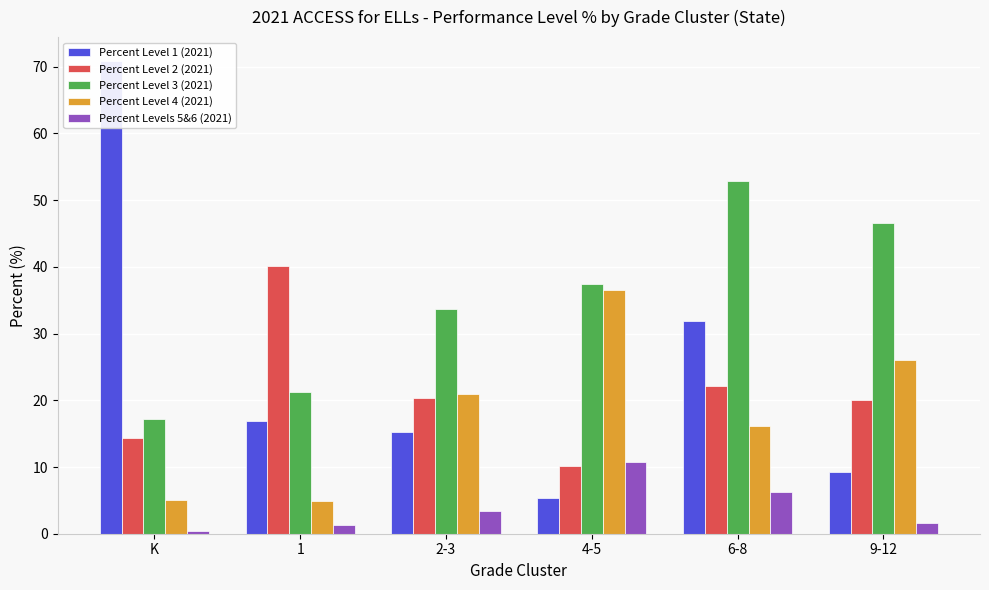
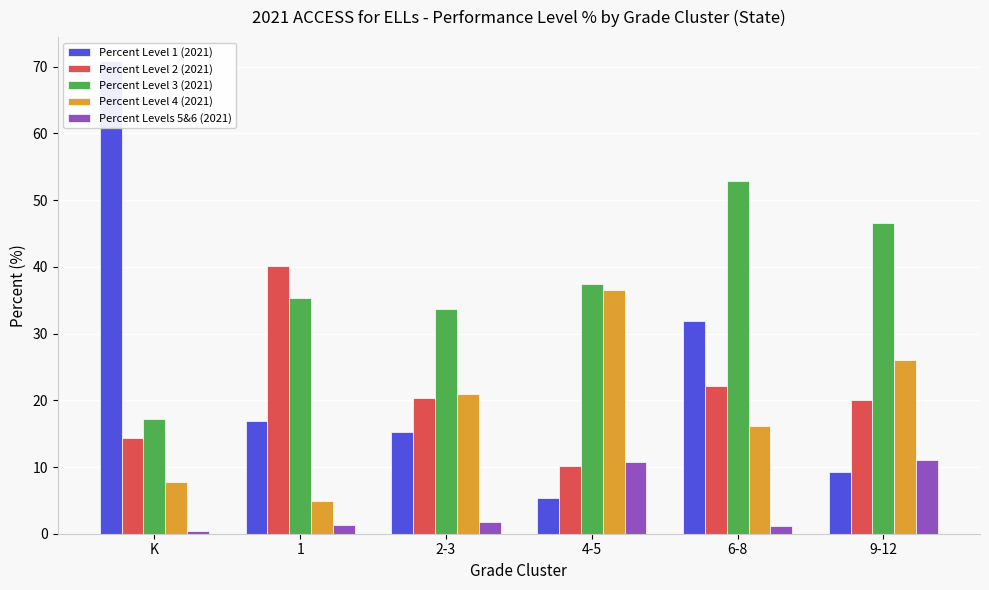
Percent Level 4 (2021), K: 5 -> 8
Percent Level 3 (2021), 1: 21 -> 35
Percent Levels 5&6 (2021), 2-3: 3 -> 2
Percent Levels 5&6 (2021), 6-8: 6 -> 1
Percent Levels 5&6 (2021), 9-12: 2 -> 11
